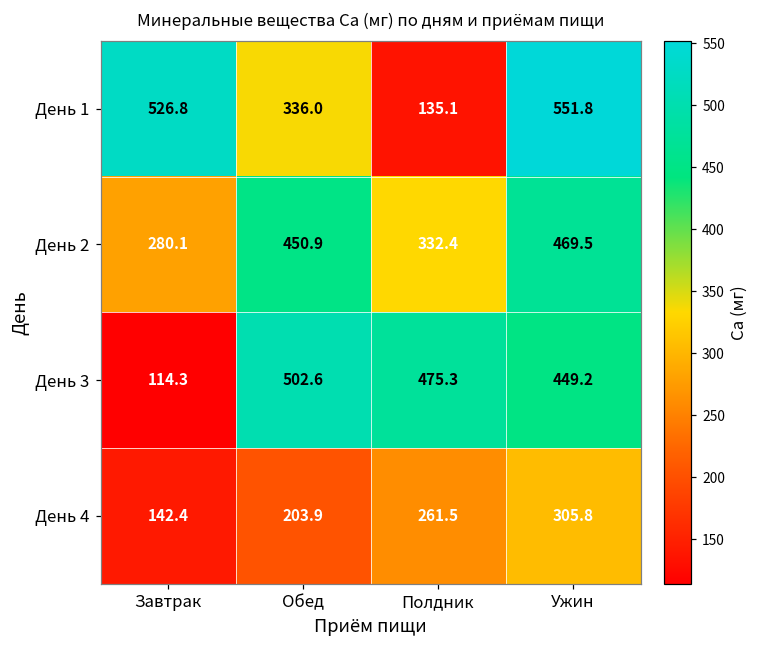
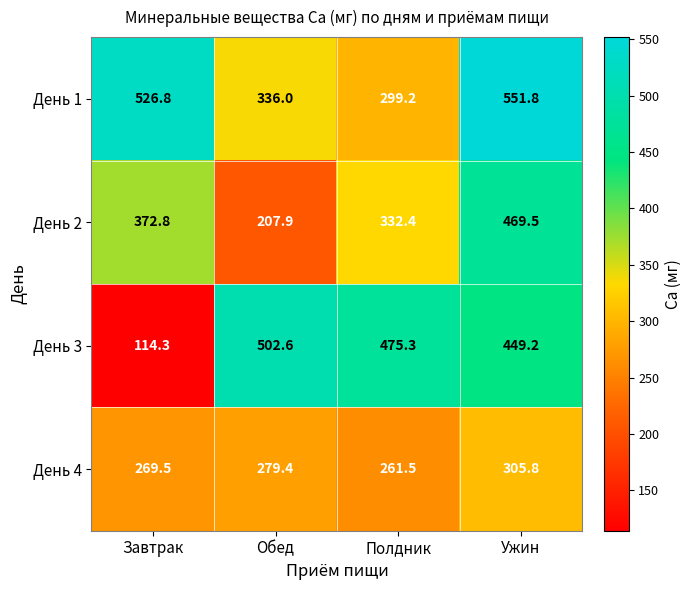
День 1, Полдник: 135.1 -> 299.2
День 2, Завтрак: 280.1 -> 372.8
День 2, Обед: 450.9 -> 207.9
День 4, Завтрак: 142.4 -> 269.5
День 4, Обед: 203.9 -> 279.4
